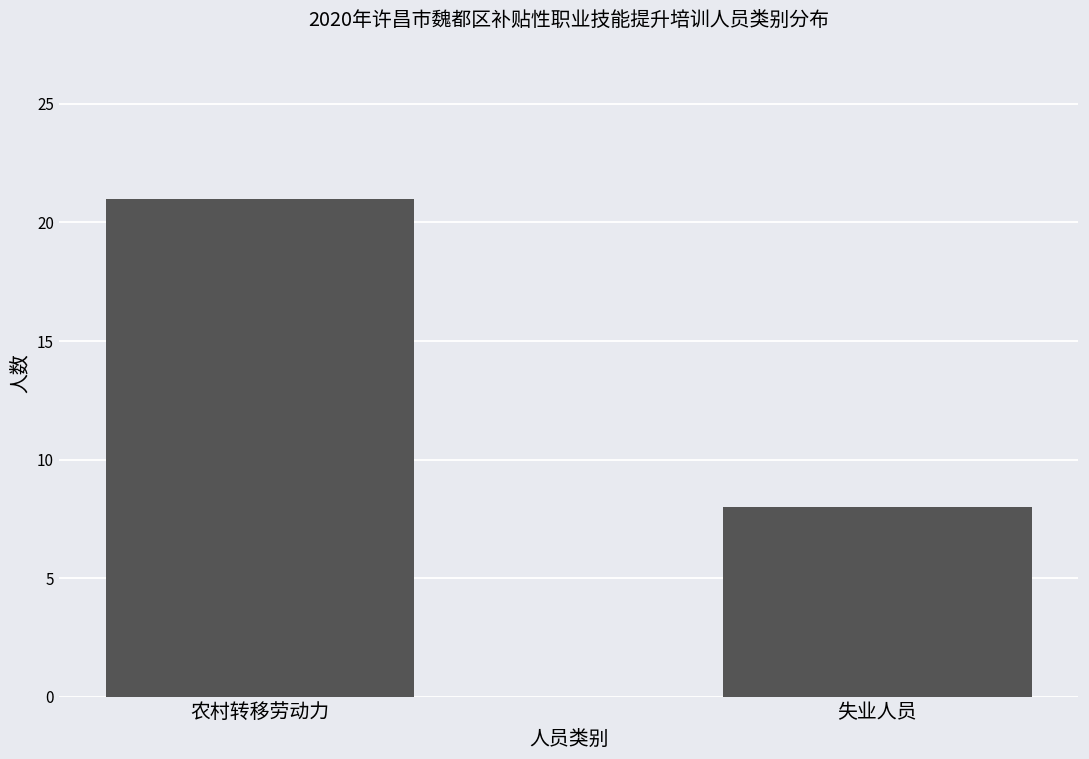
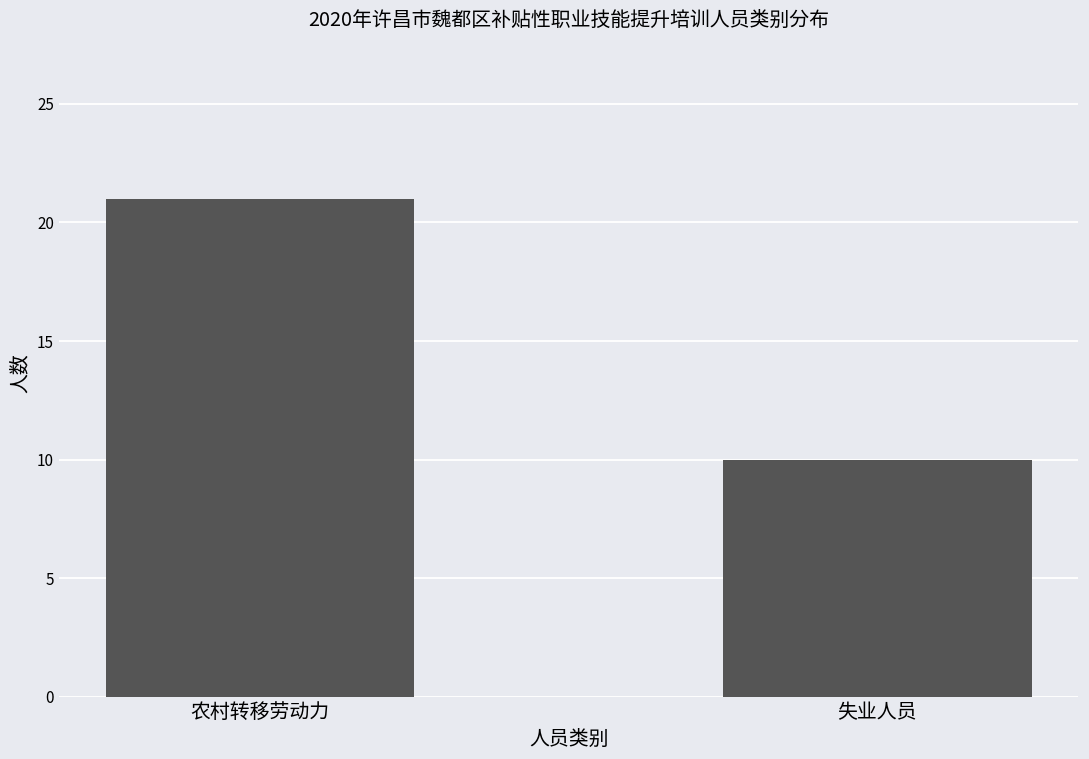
失业人员: 8 -> 10
